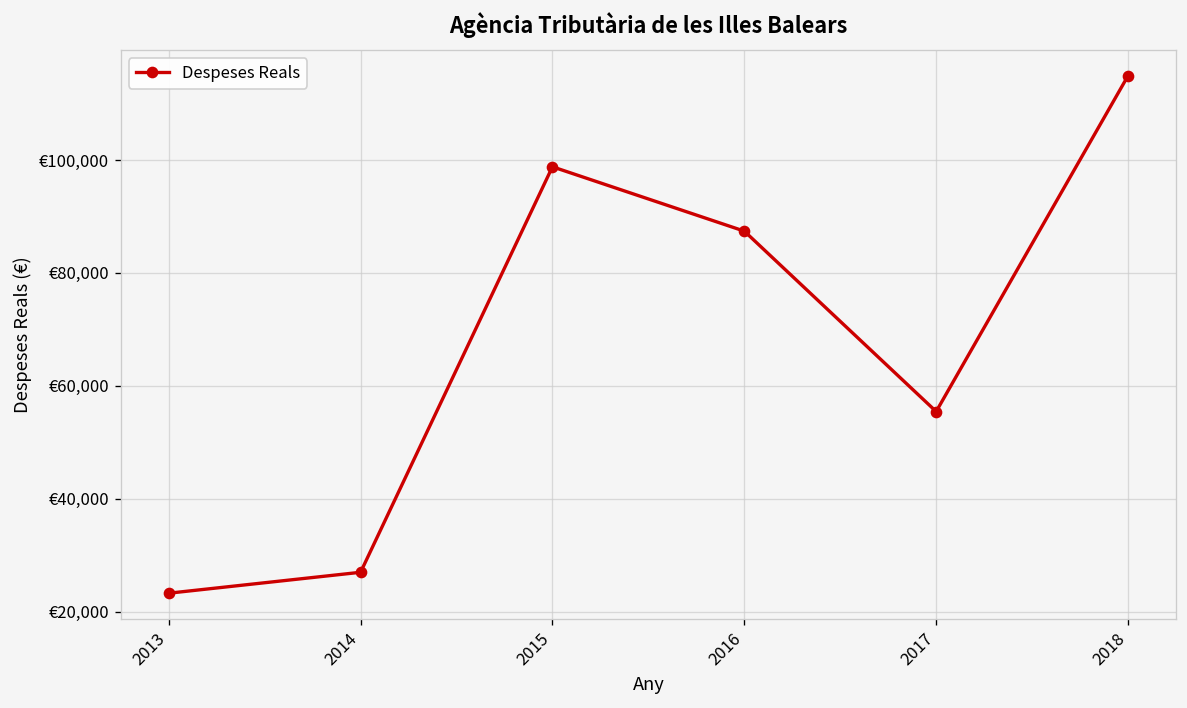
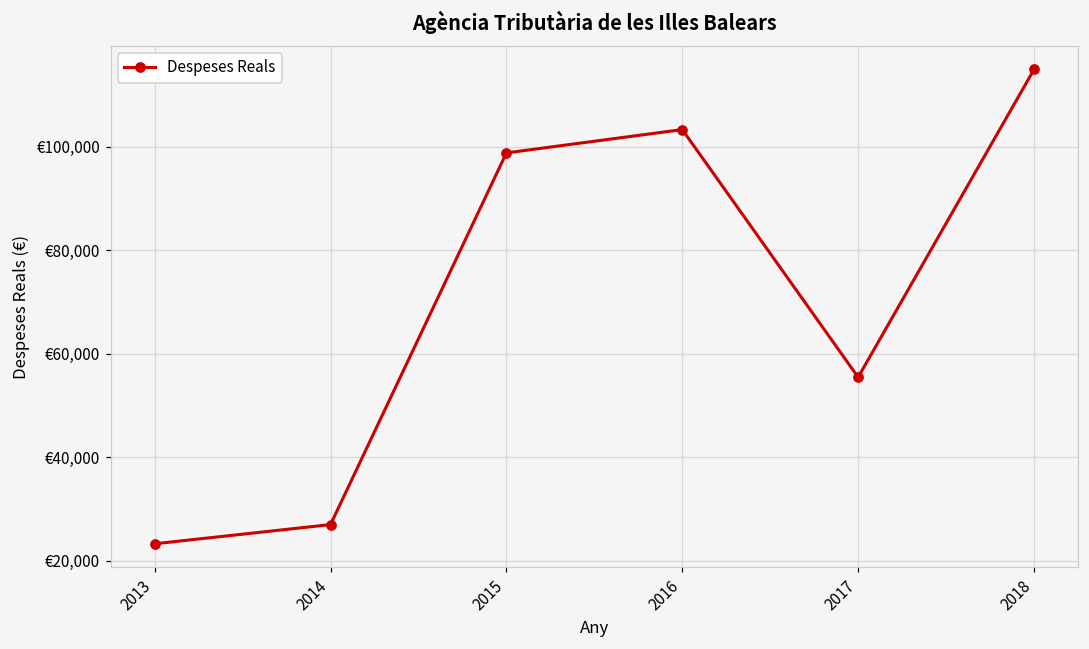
2016: €87,000 -> €103,000
